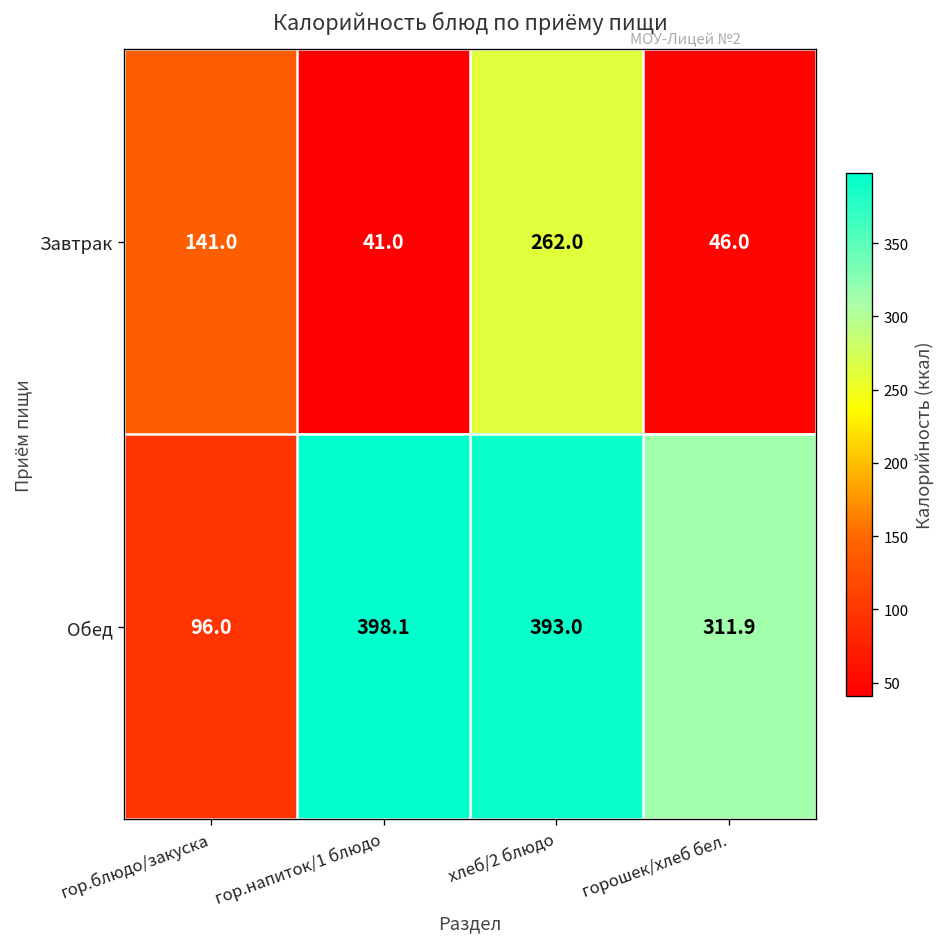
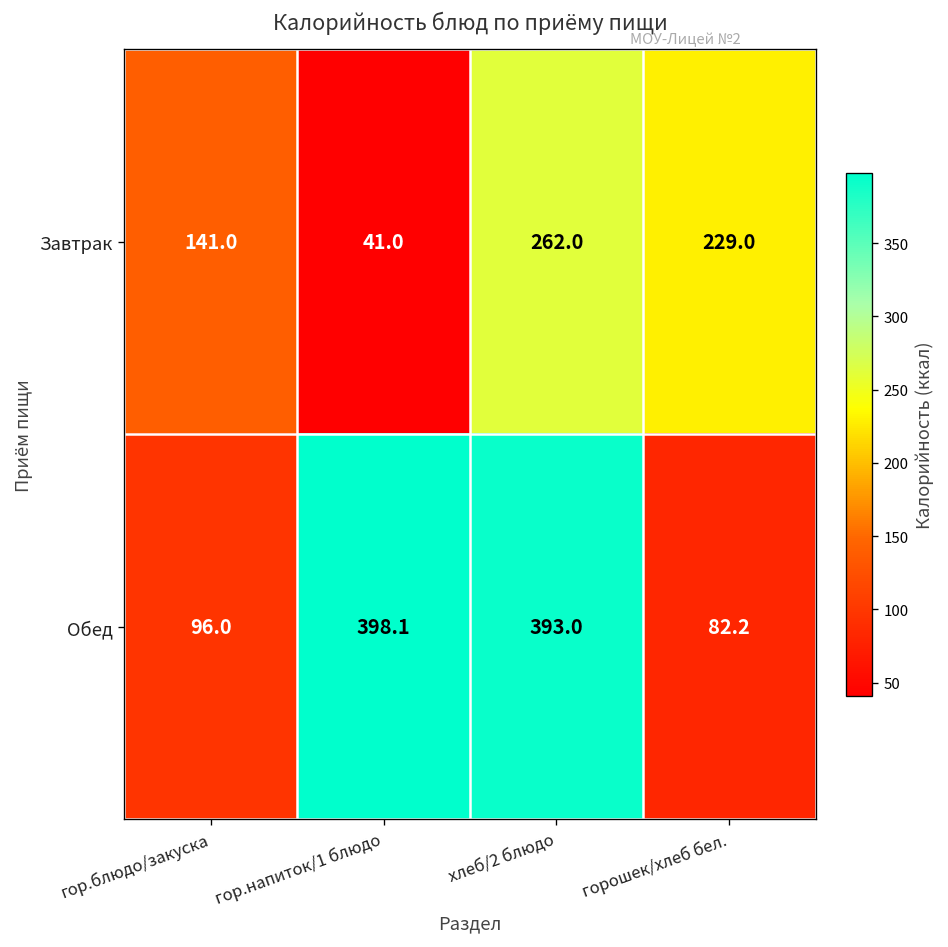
Завтрак, горошек/хлеб бел.: 46.0 -> 229.0
Обед, горошек/хлеб бел.: 311.9 -> 82.2
